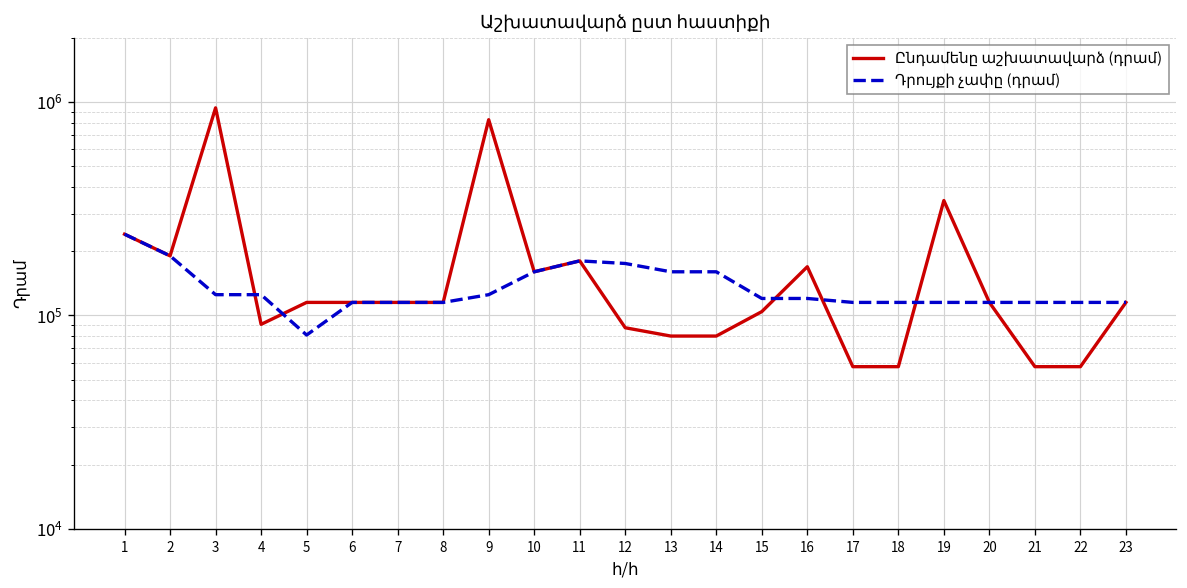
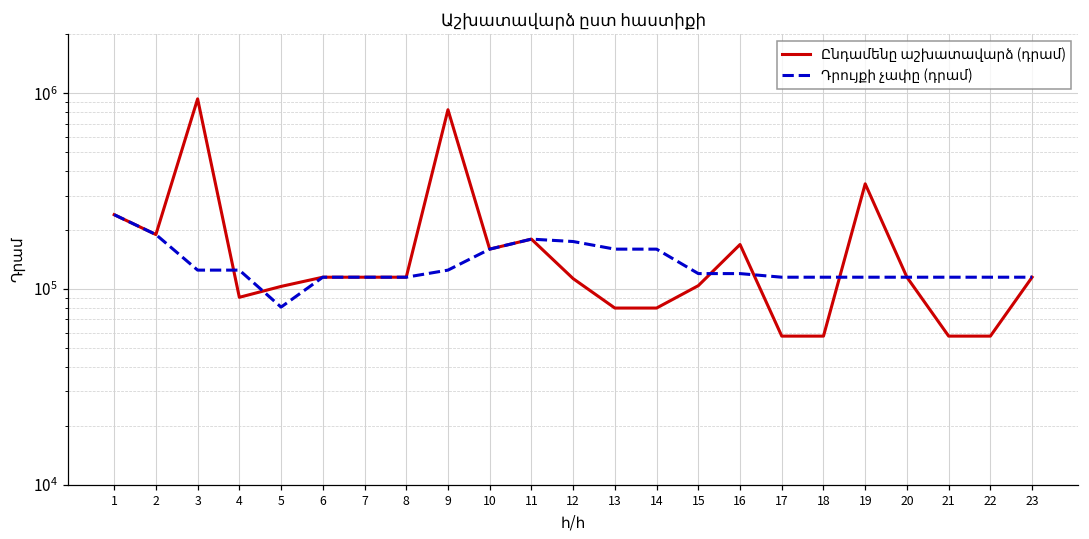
Ընդամենը աշխատավարձ (դրամ), 5: 120000 -> 100000
Ընդամենը աշխատավարձ (դրամ), 12: 90000 -> 110000
